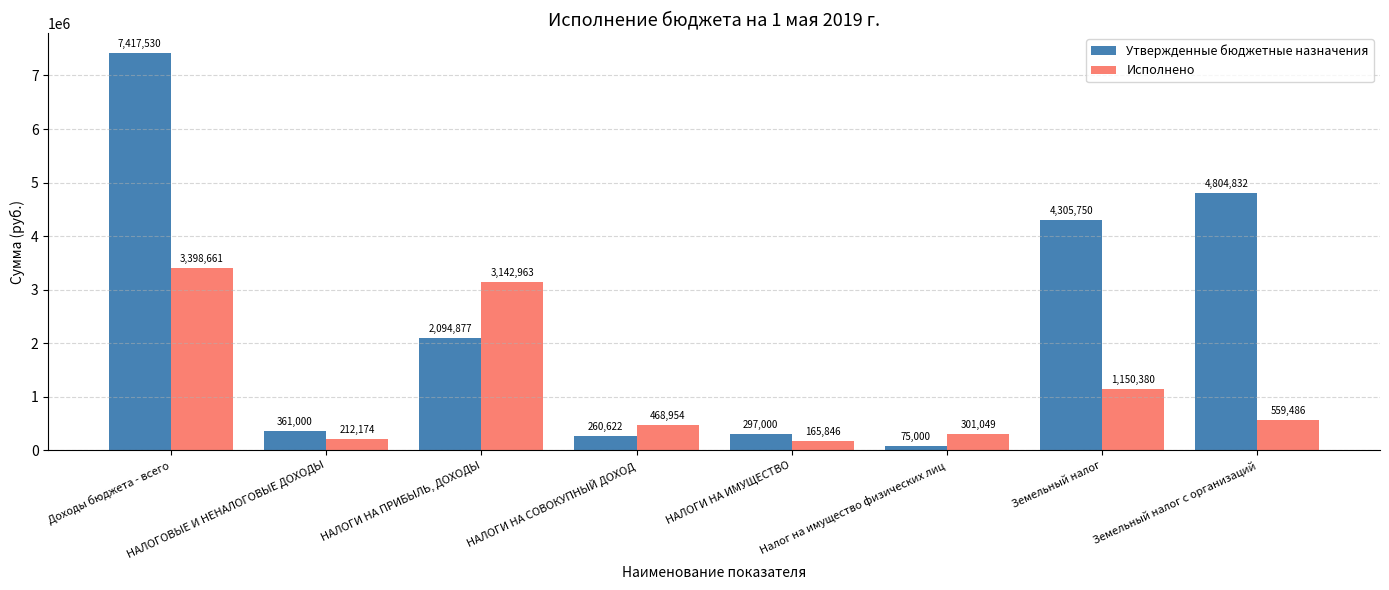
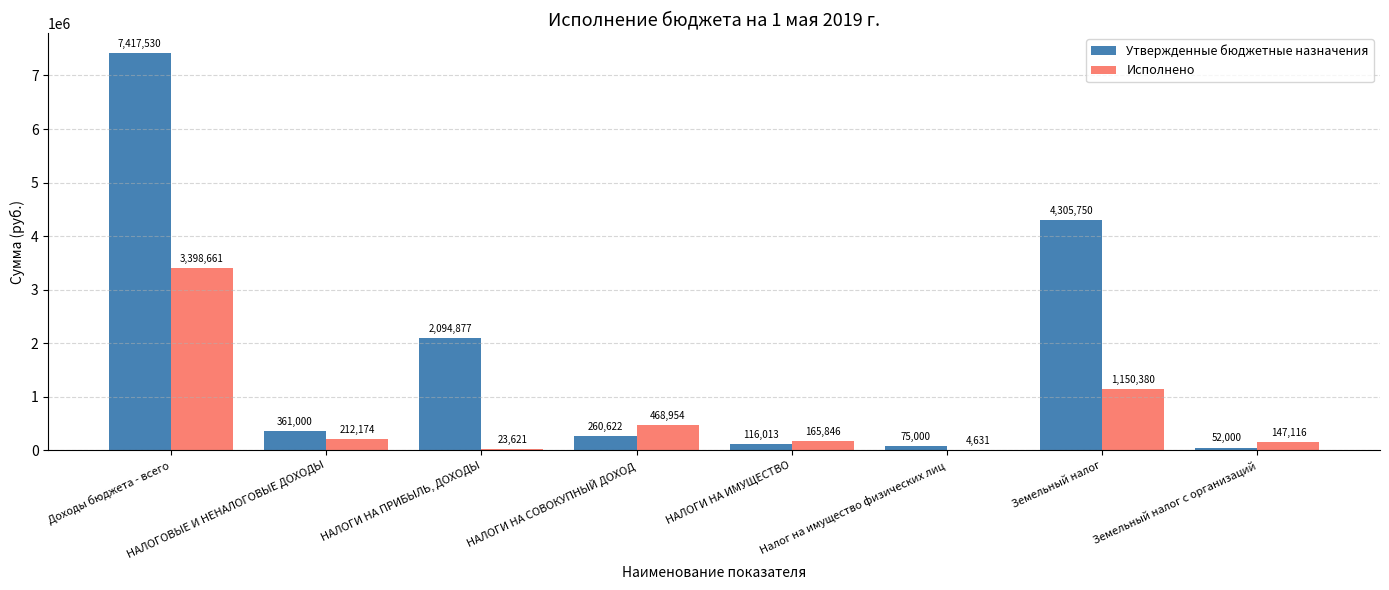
Исполнено, НАЛОГИ НА ПРИБЫЛЬ, ДОХОДЫ: 3,142,963 -> 23,621
Утвержденные бюджетные назначения, НАЛОГИ НА ИМУЩЕСТВО: 297,000 -> 116,013
Исполнено, Налог на имущество физических лиц: 301,049 -> 4,631
Утвержденные бюджетные назначения, Земельный налог с организаций: 4,804,832 -> 52,000
Исполнено, Земельный налог с организаций: 559,486 -> 147,116
